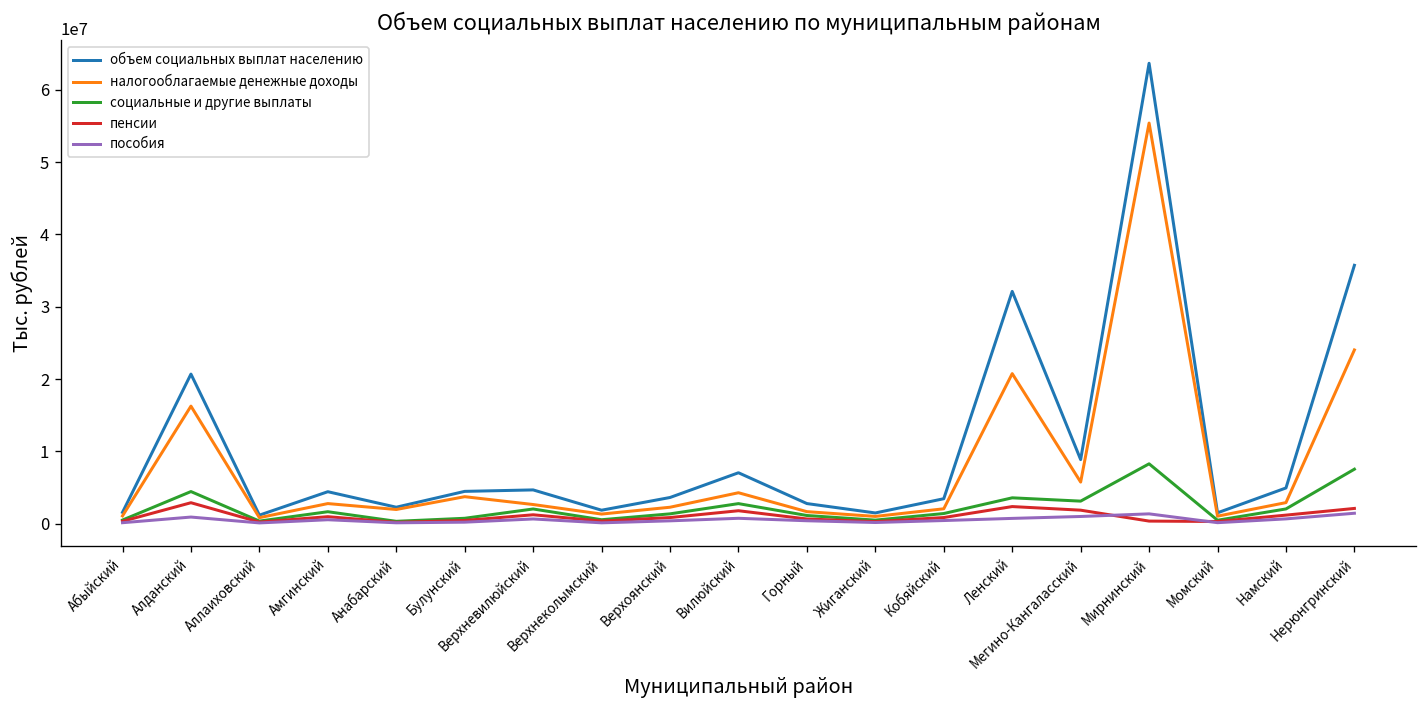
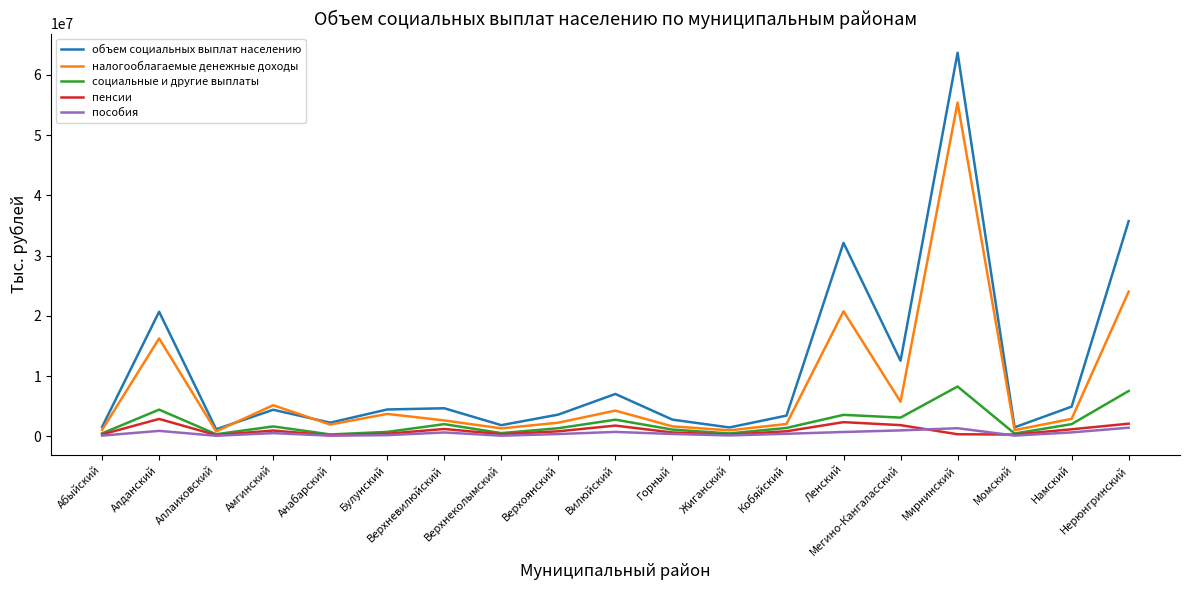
налогооблагаемые денежные доходы, Амгинский: 3000000 -> 5000000
объем социальных выплат населению, Мегино-Кангаласский: 9000000 -> 13000000
